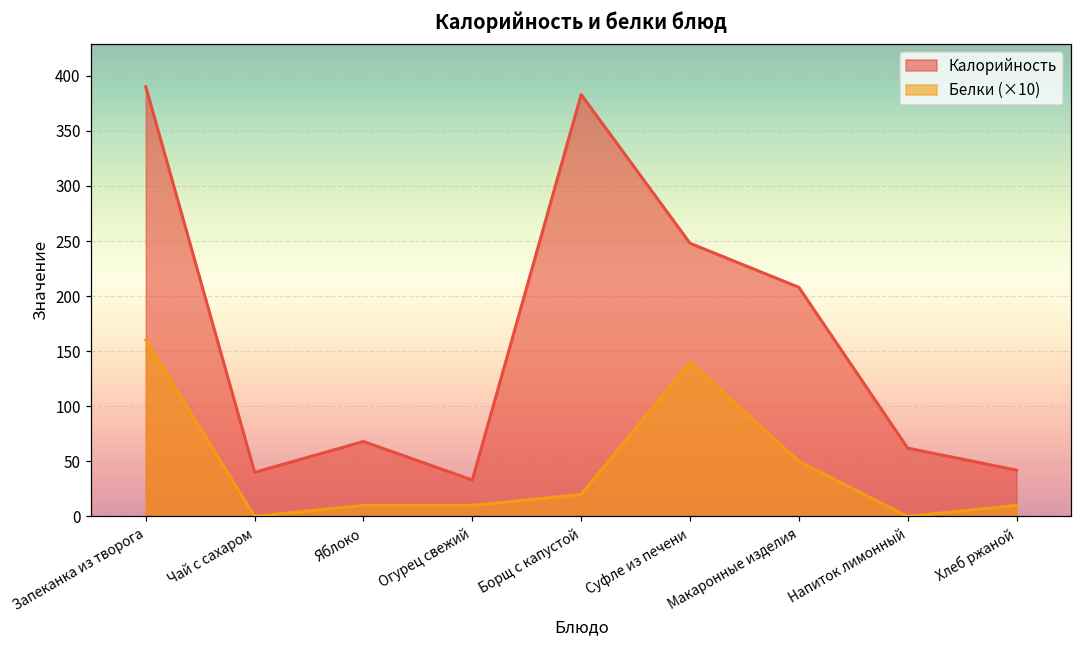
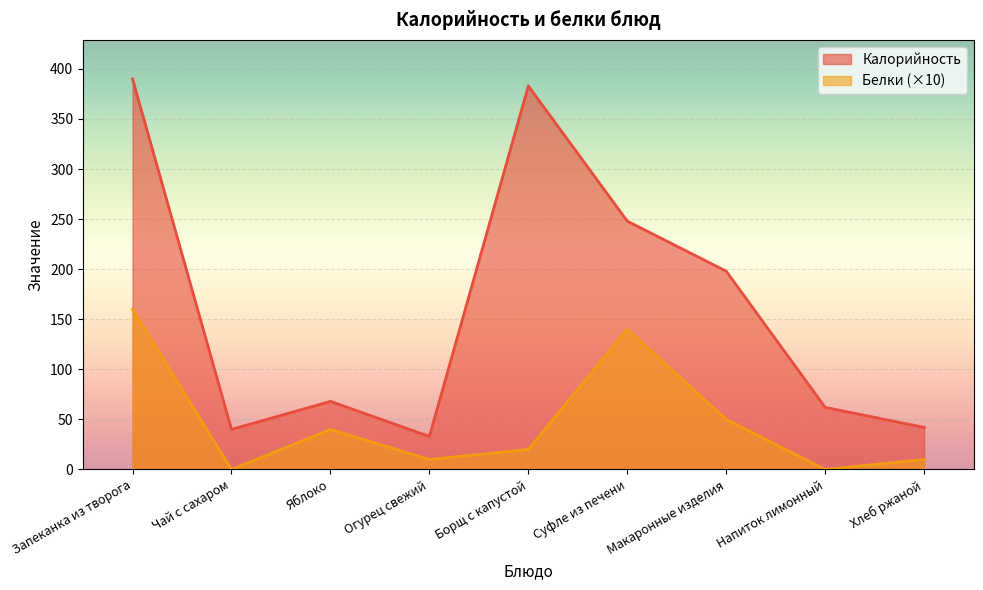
Белки (×10), Яблоко: 10 -> 40
Калорийность, Макаронные изделия: 208 -> 198
